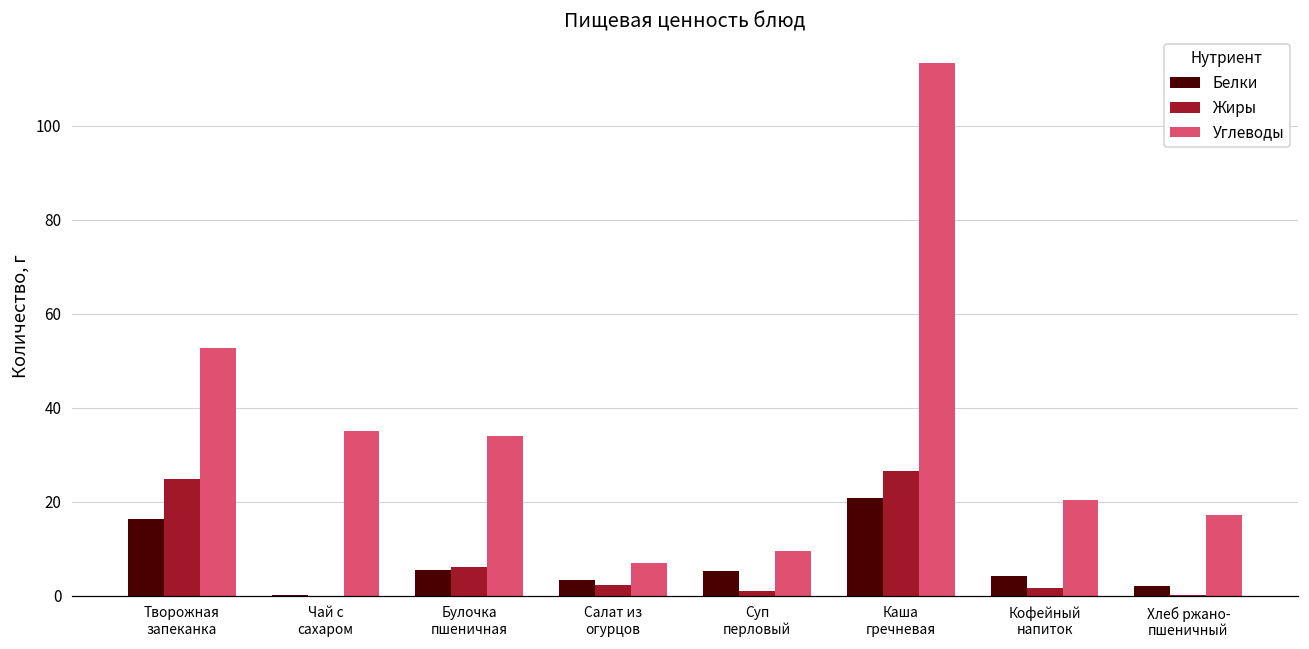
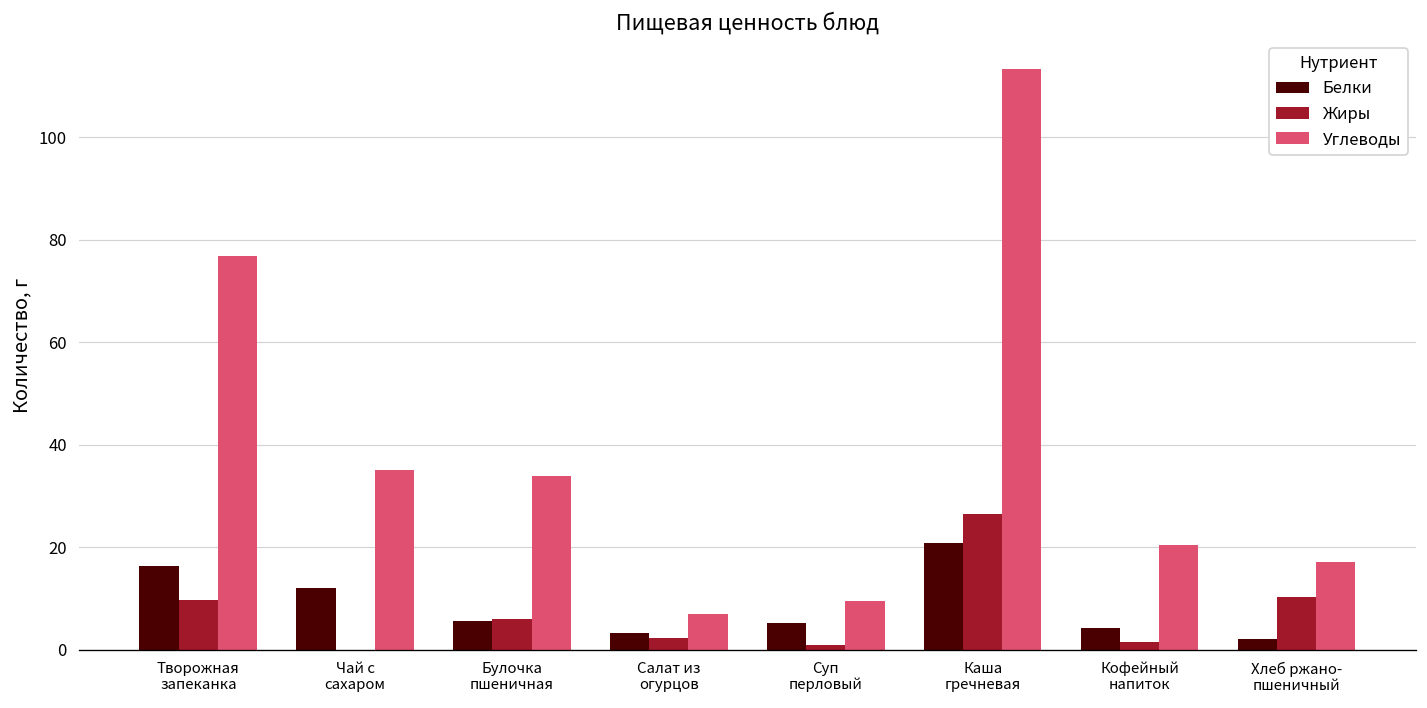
Жиры, Творожная запеканка: 25 -> 10
Углеводы, Творожная запеканка: 53 -> 77
Белки, Чай с сахаром: 0 -> 12
Жиры, Хлеб ржано- пшеничный: 0 -> 10
